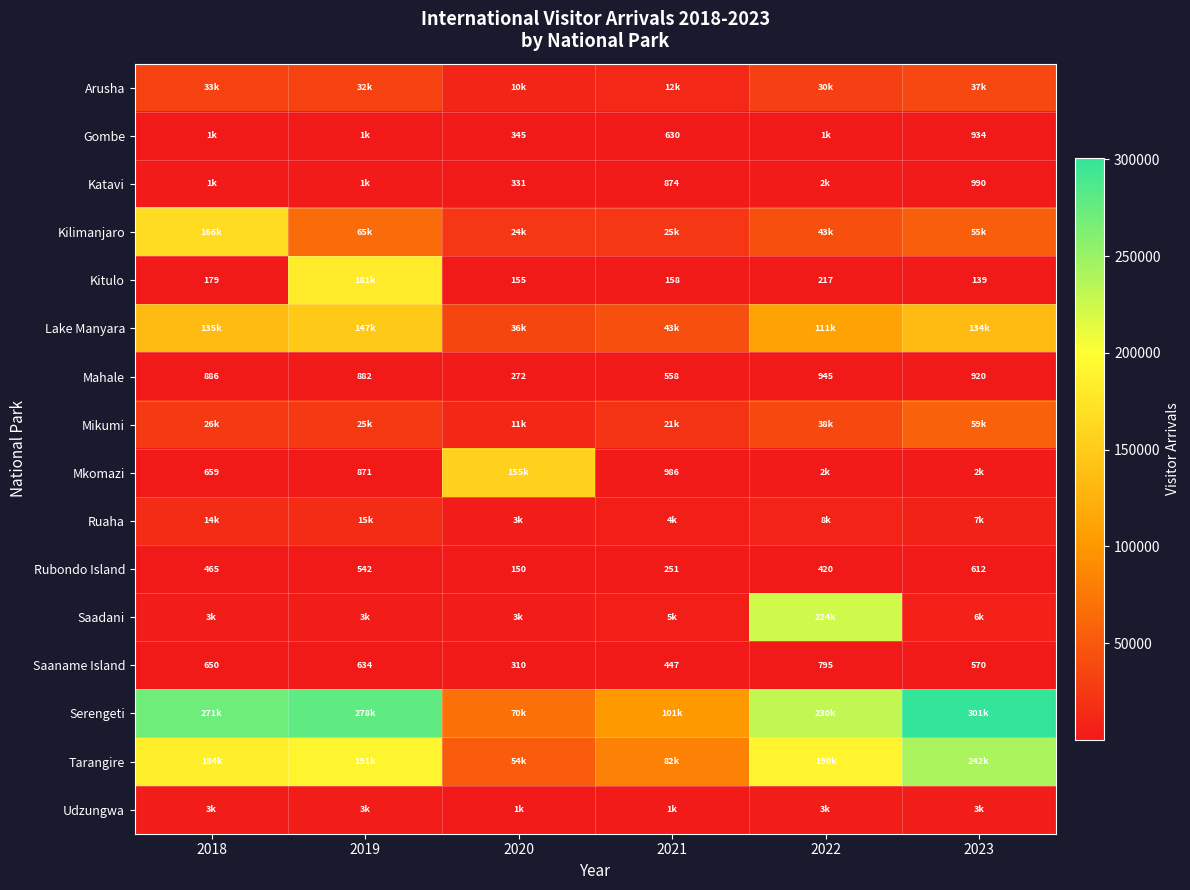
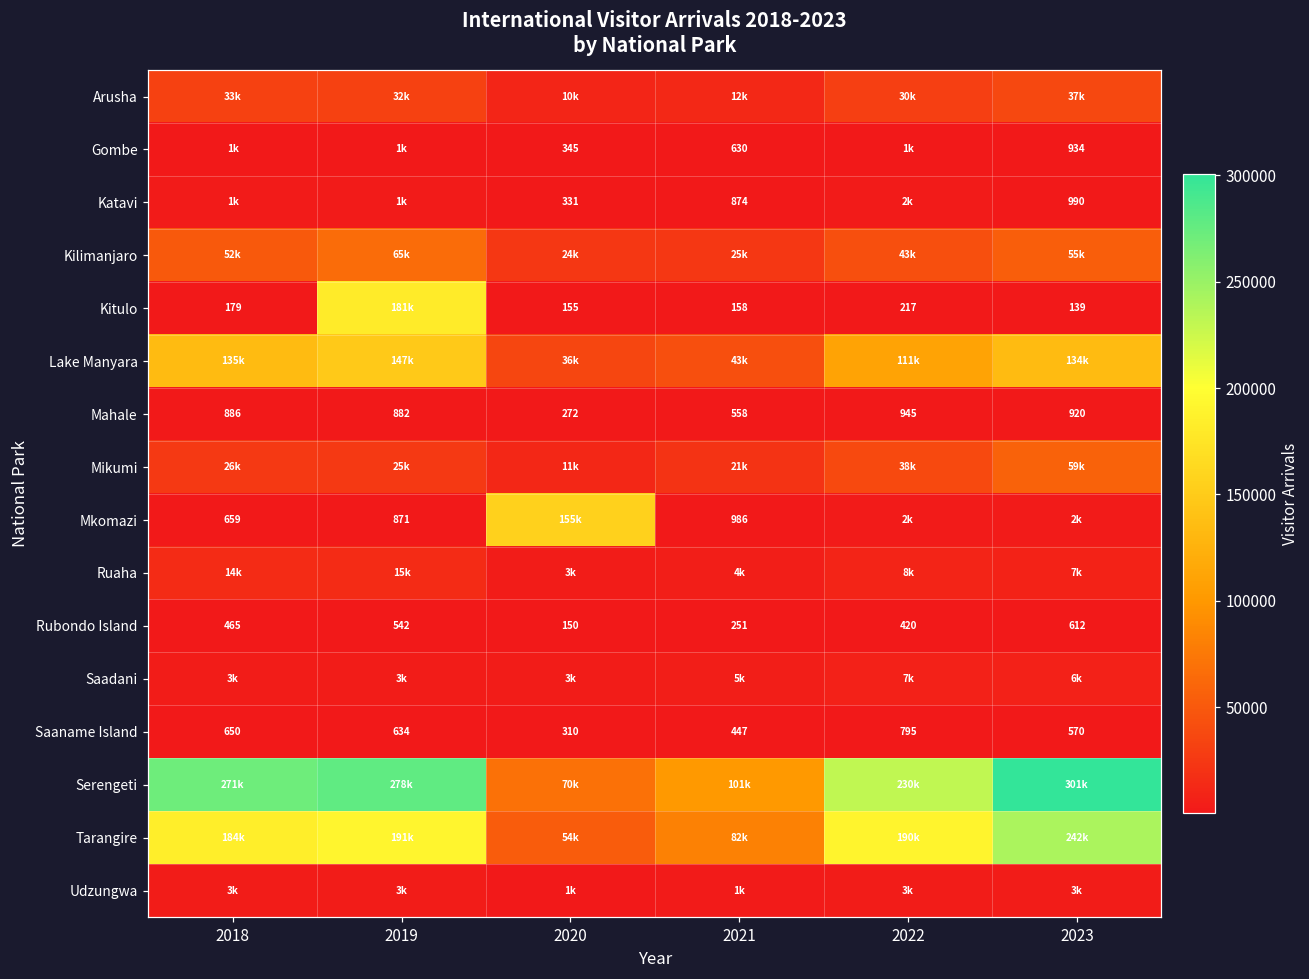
Kilimanjaro, 2018: 166k -> 52k
Saadani, 2022: 224k -> 7k
